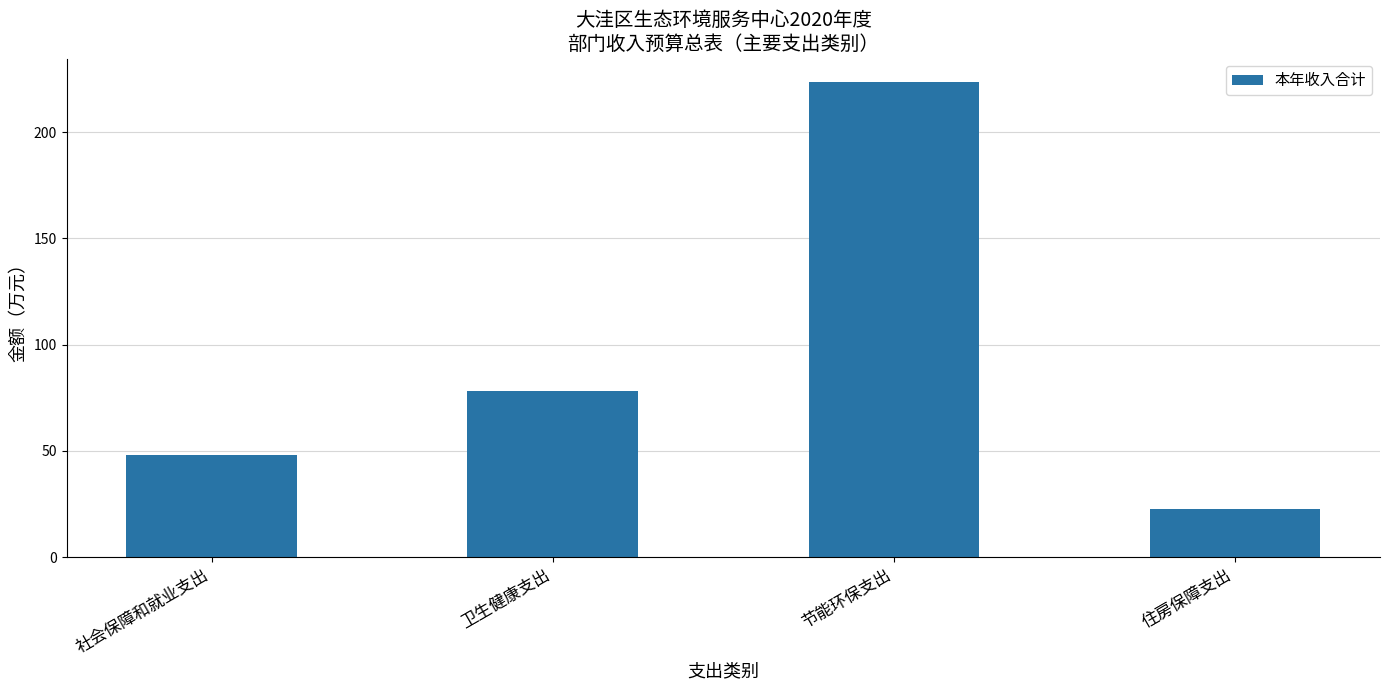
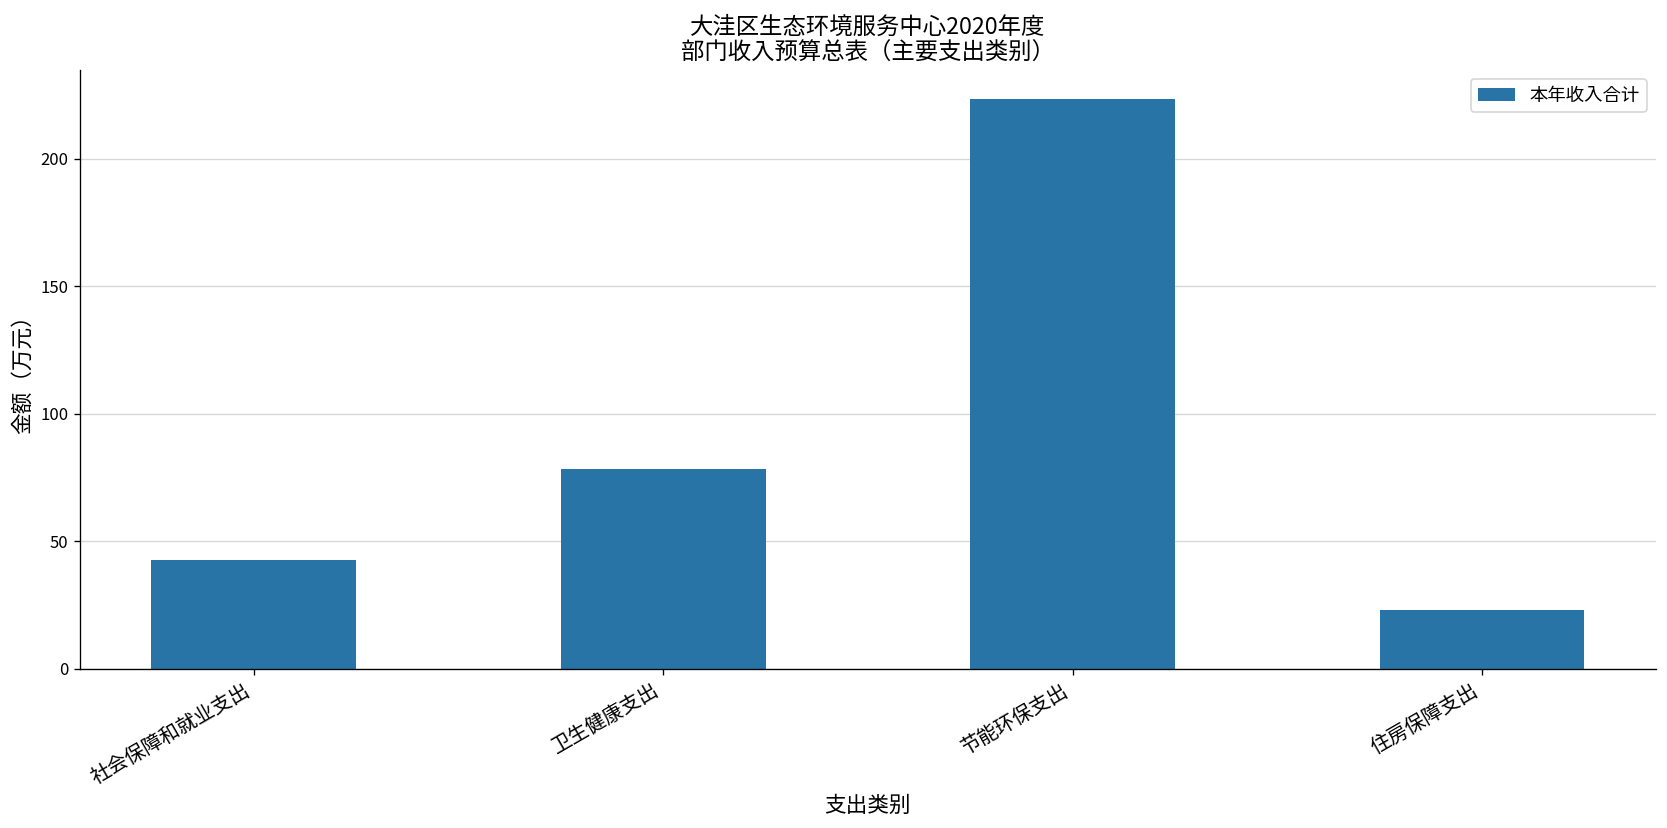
社会保障和就业支出: 48 -> 43
